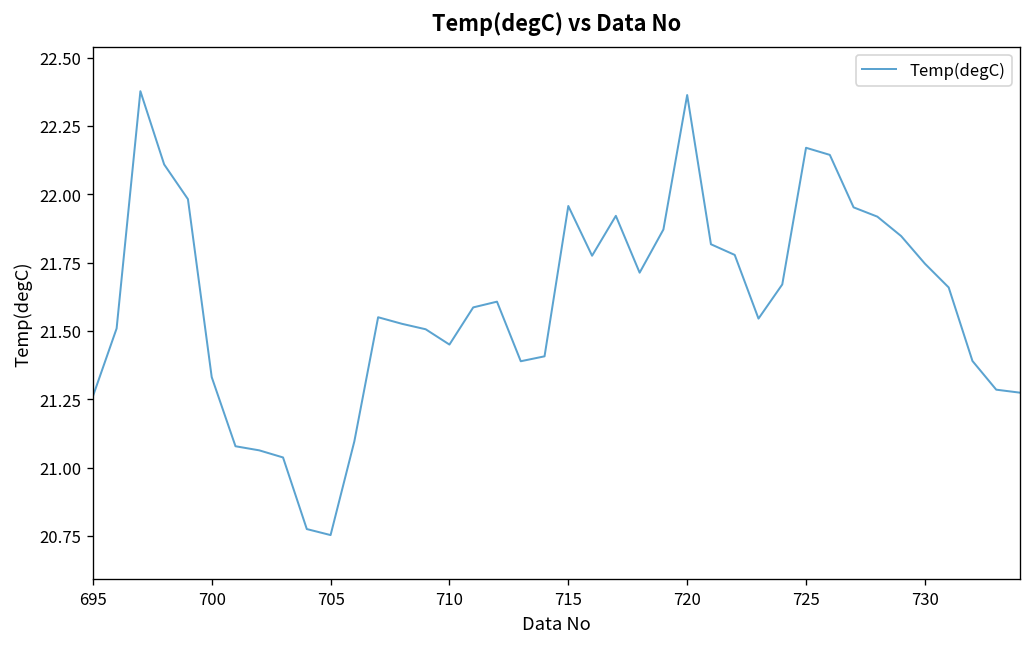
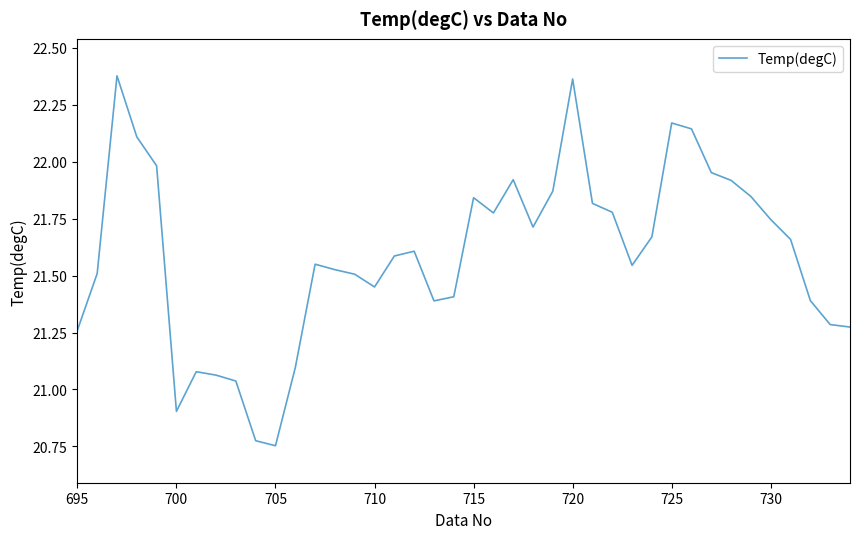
700: 21.33 -> 20.90
715: 21.96 -> 21.84
